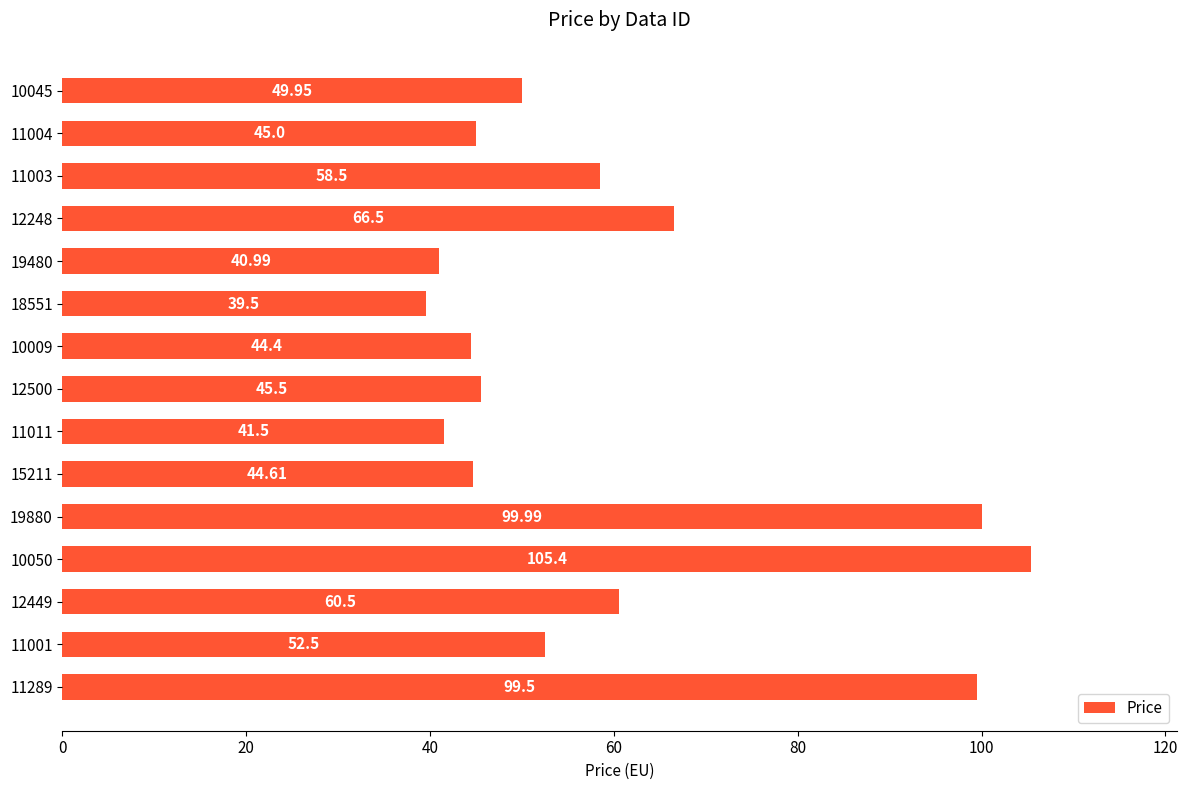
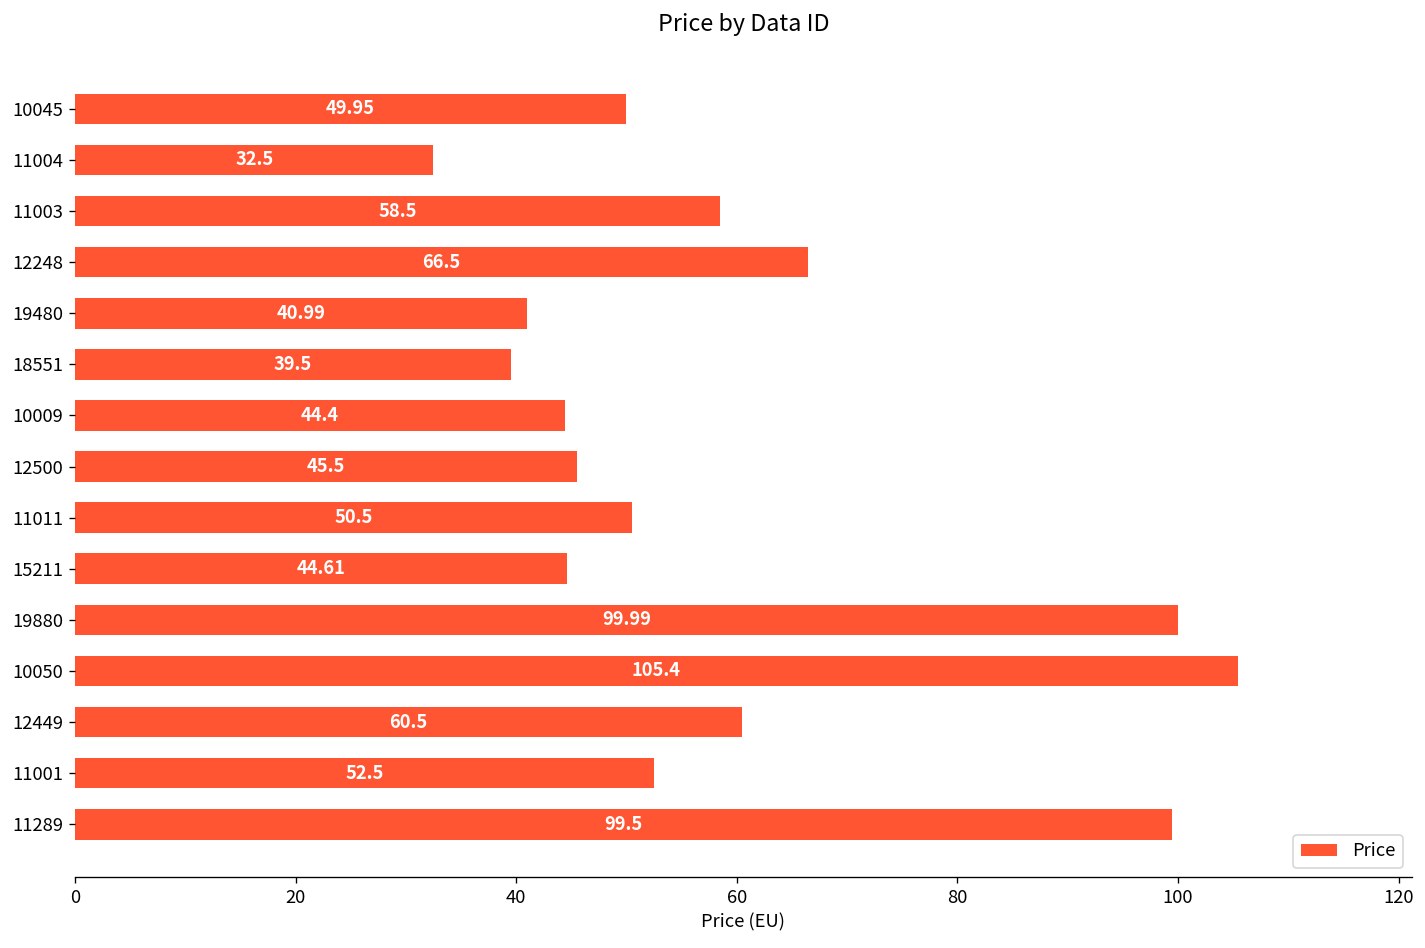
11004: 45.0 -> 32.5
11011: 41.5 -> 50.5
